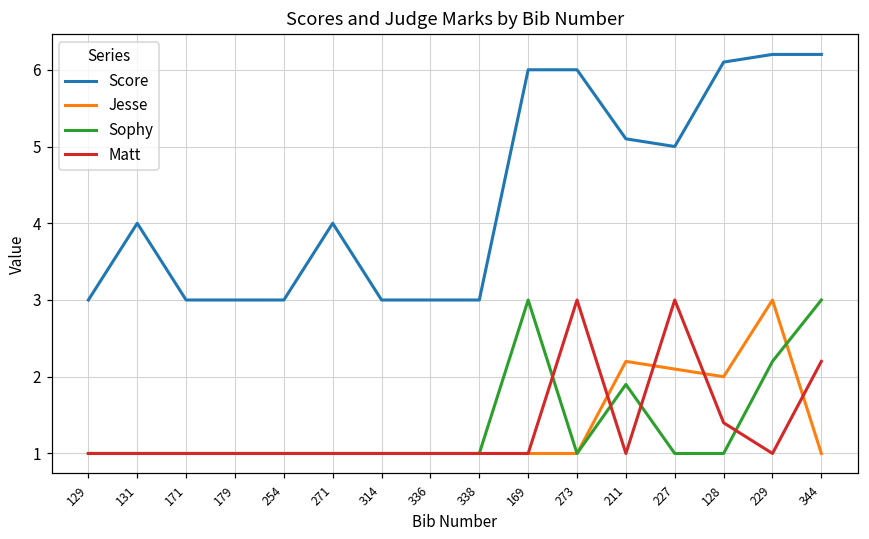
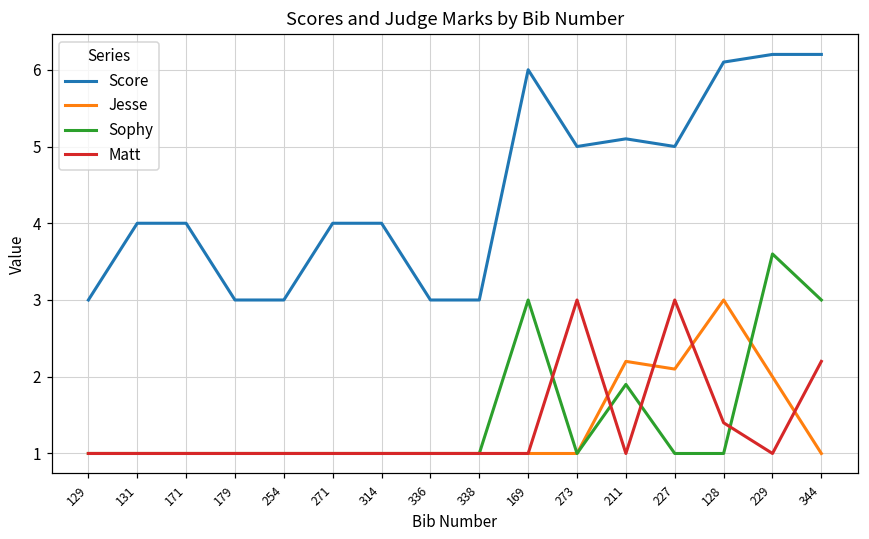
Score, 171: 3 -> 4
Score, 314: 3 -> 4
Score, 273: 6 -> 5
Jesse, 128: 2 -> 3
Jesse, 229: 3 -> 2
Sophy, 229: 2.2 -> 3.6
